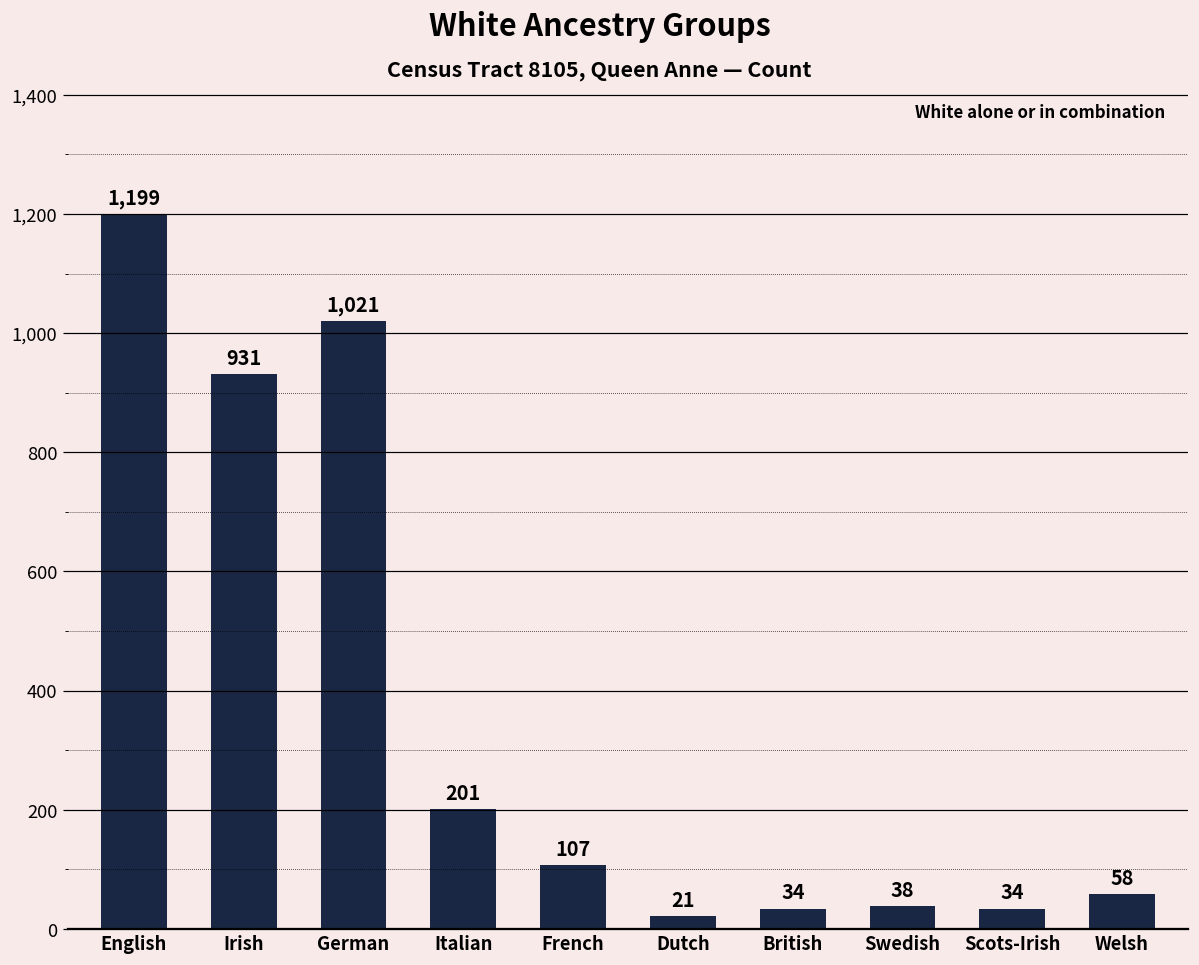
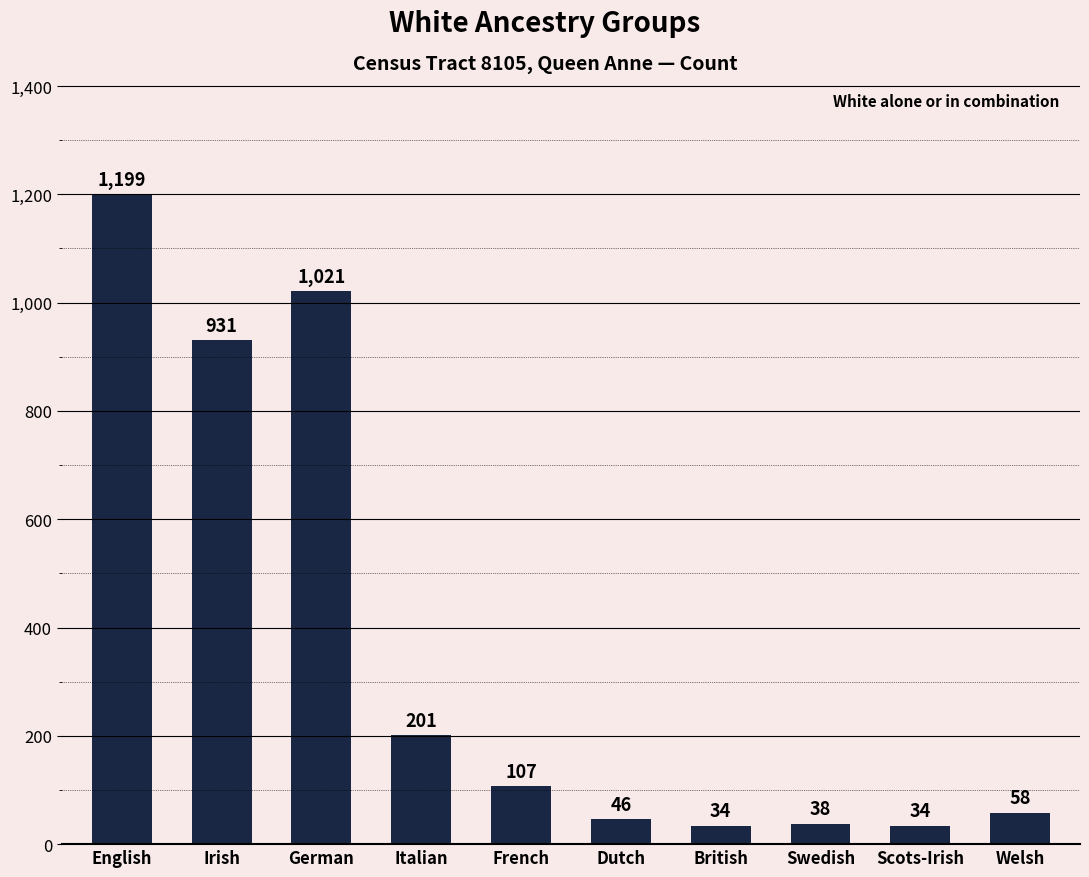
Dutch: 21 -> 46
